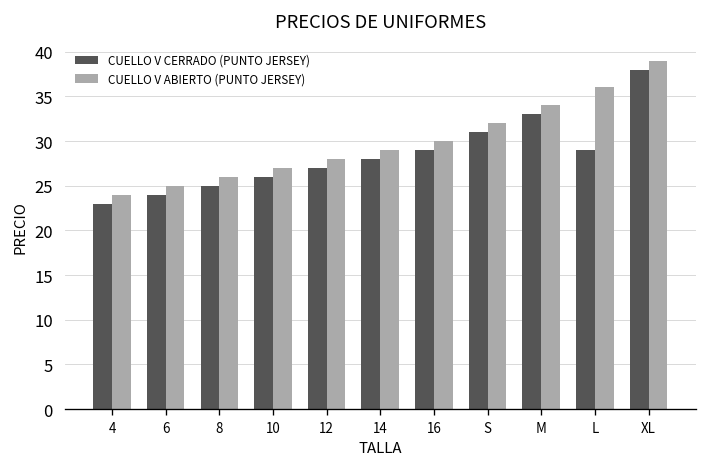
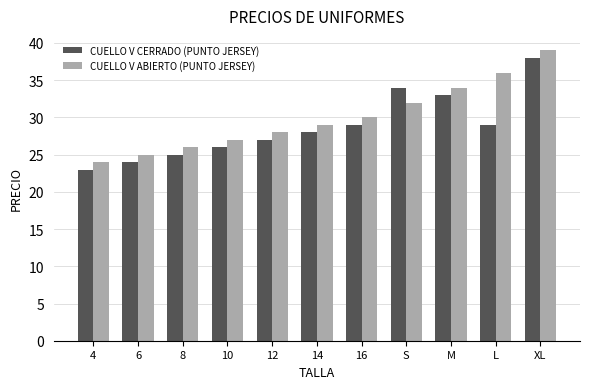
CUELLO V CERRADO (PUNTO JERSEY), S: 31 -> 34
